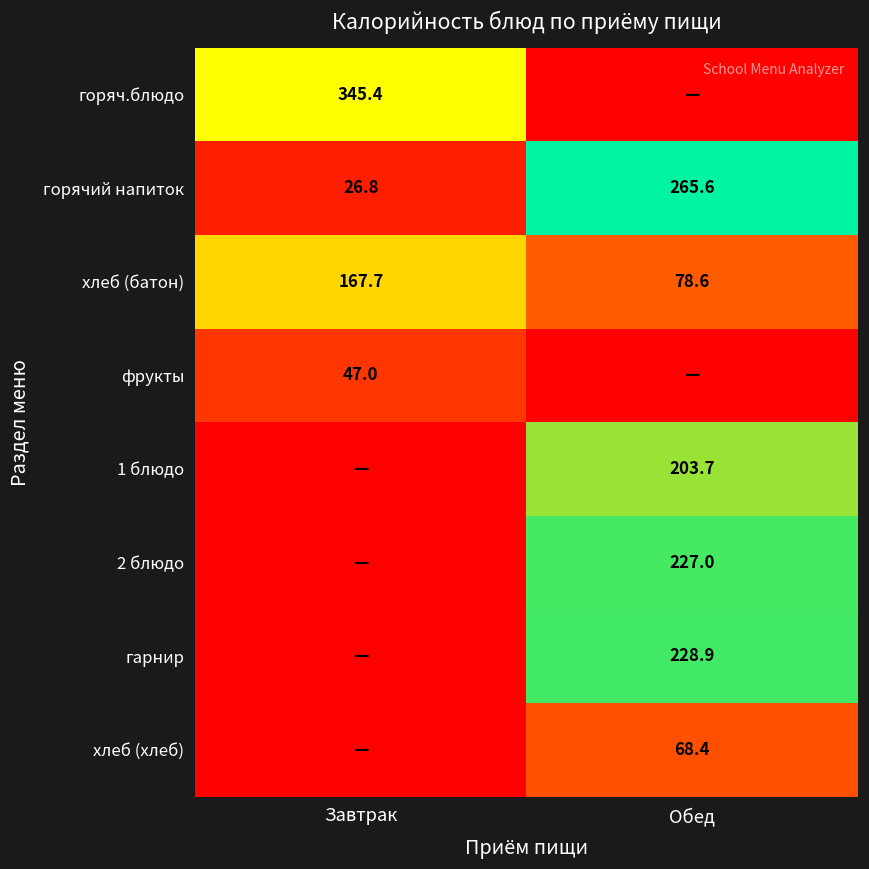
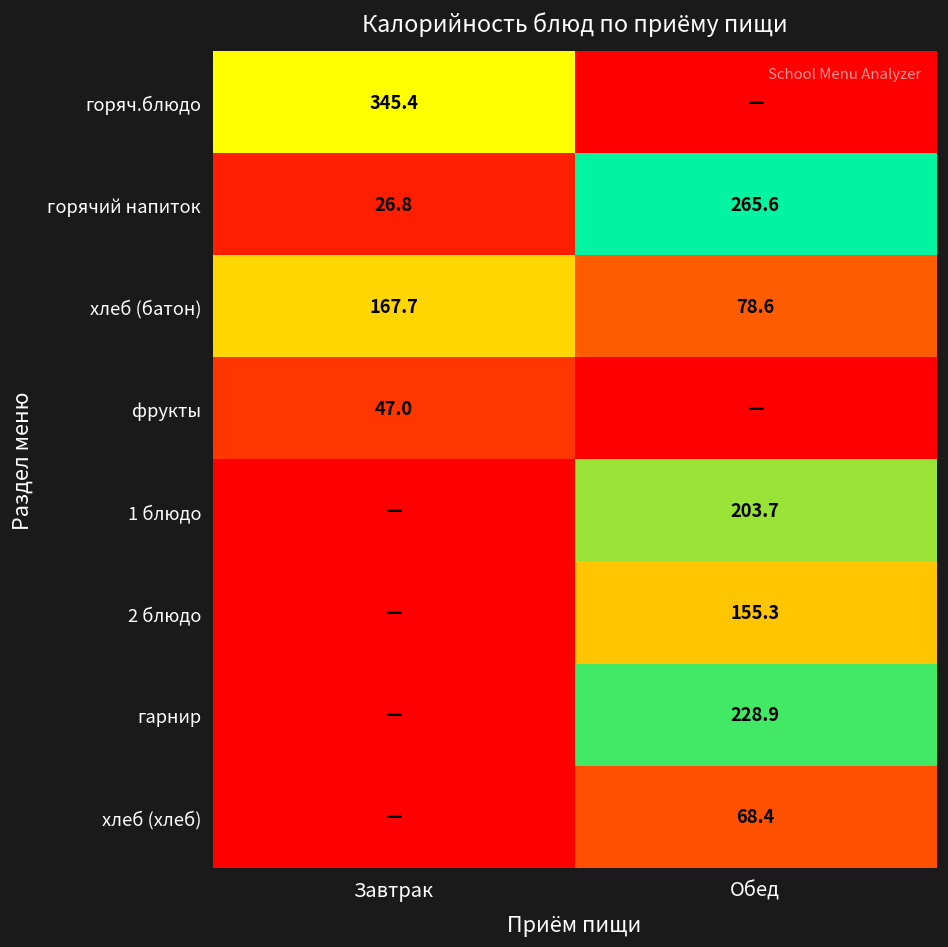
2 блюдо, Обед: 227.0 -> 155.3
